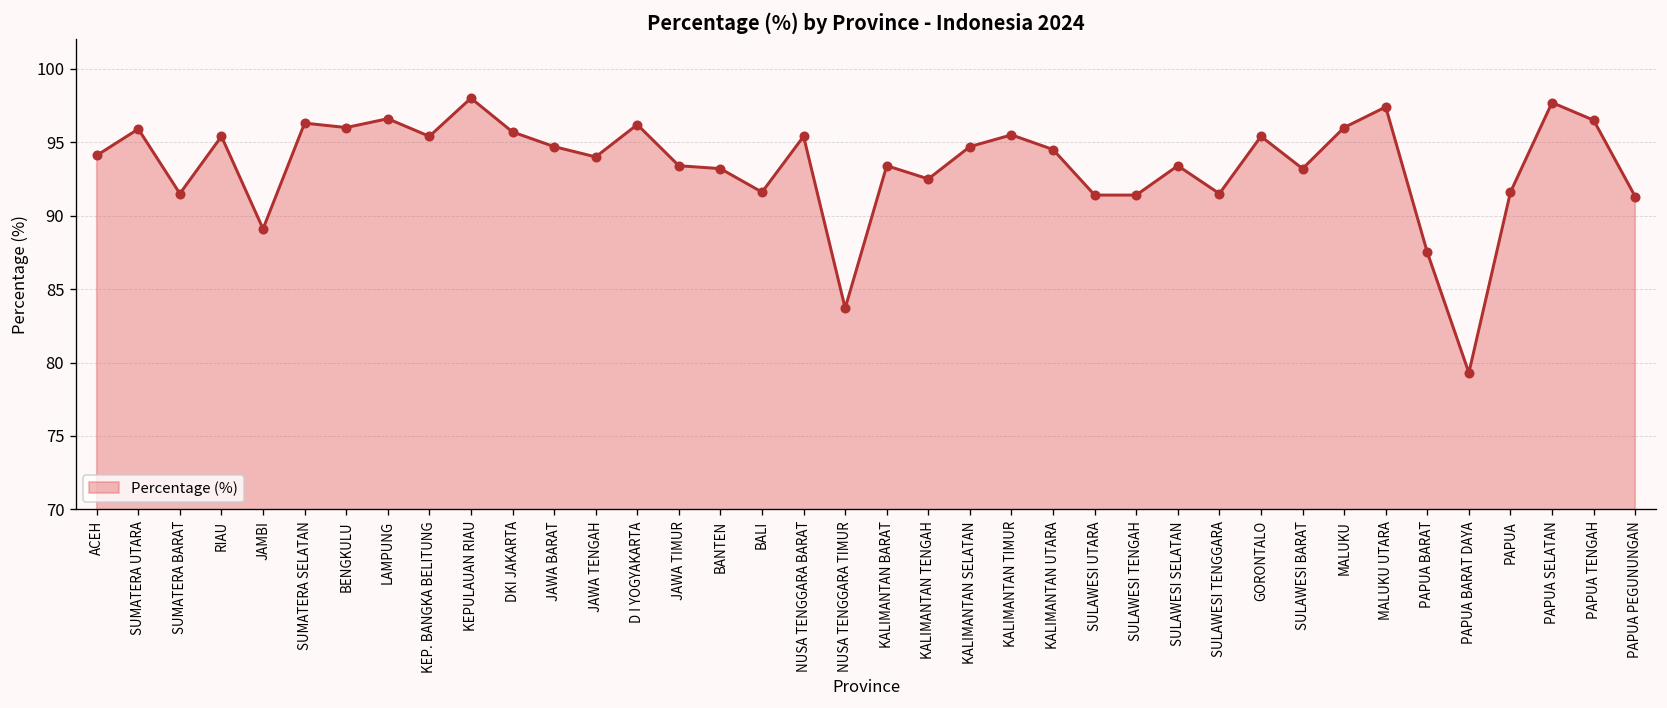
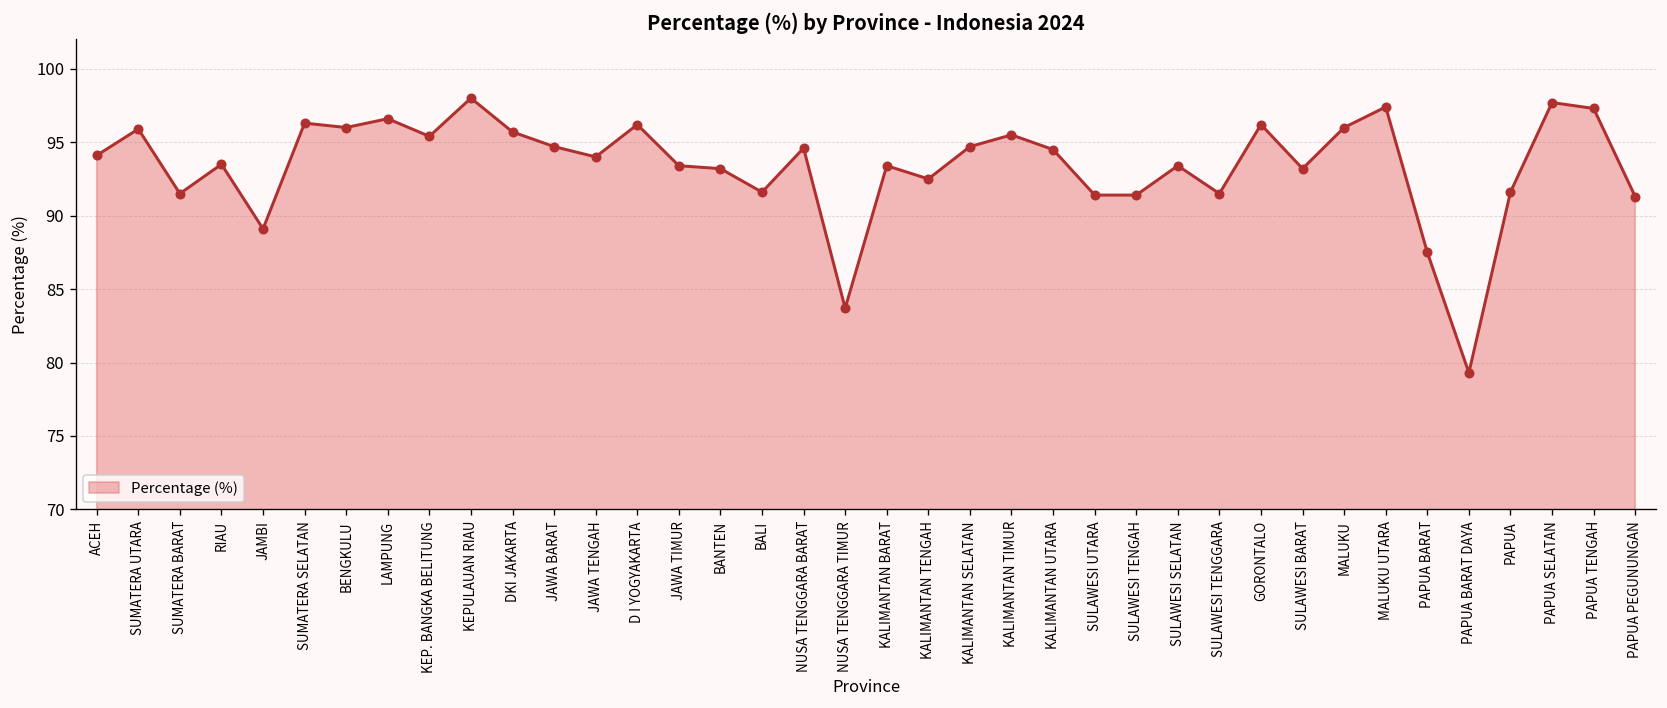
RIAU: 95.4 -> 93.5
NUSA TENGGARA BARAT: 95.4 -> 94.6
GORONTALO: 95.4 -> 96.2
PAPUA TENGAH: 96.5 -> 97.3
